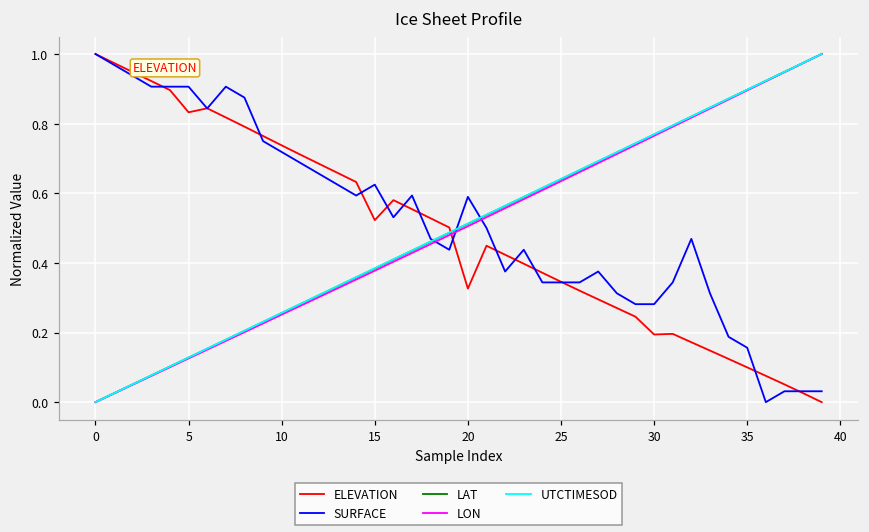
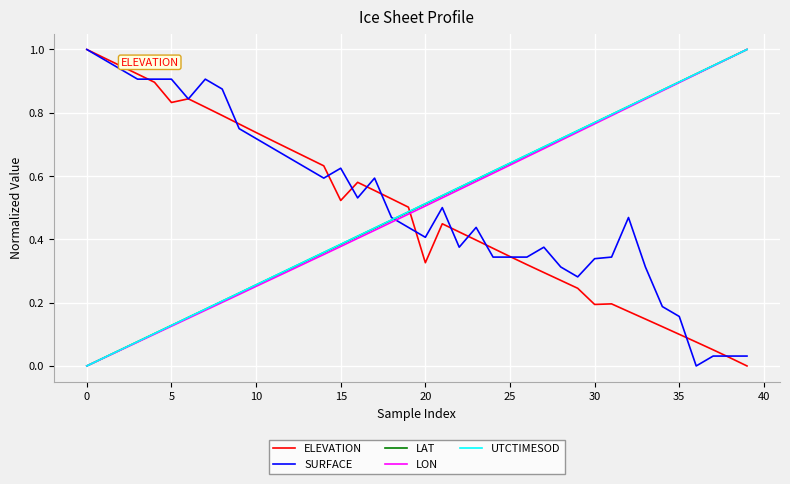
SURFACE, 20: 0.59 -> 0.41
SURFACE, 30: 0.28 -> 0.34
